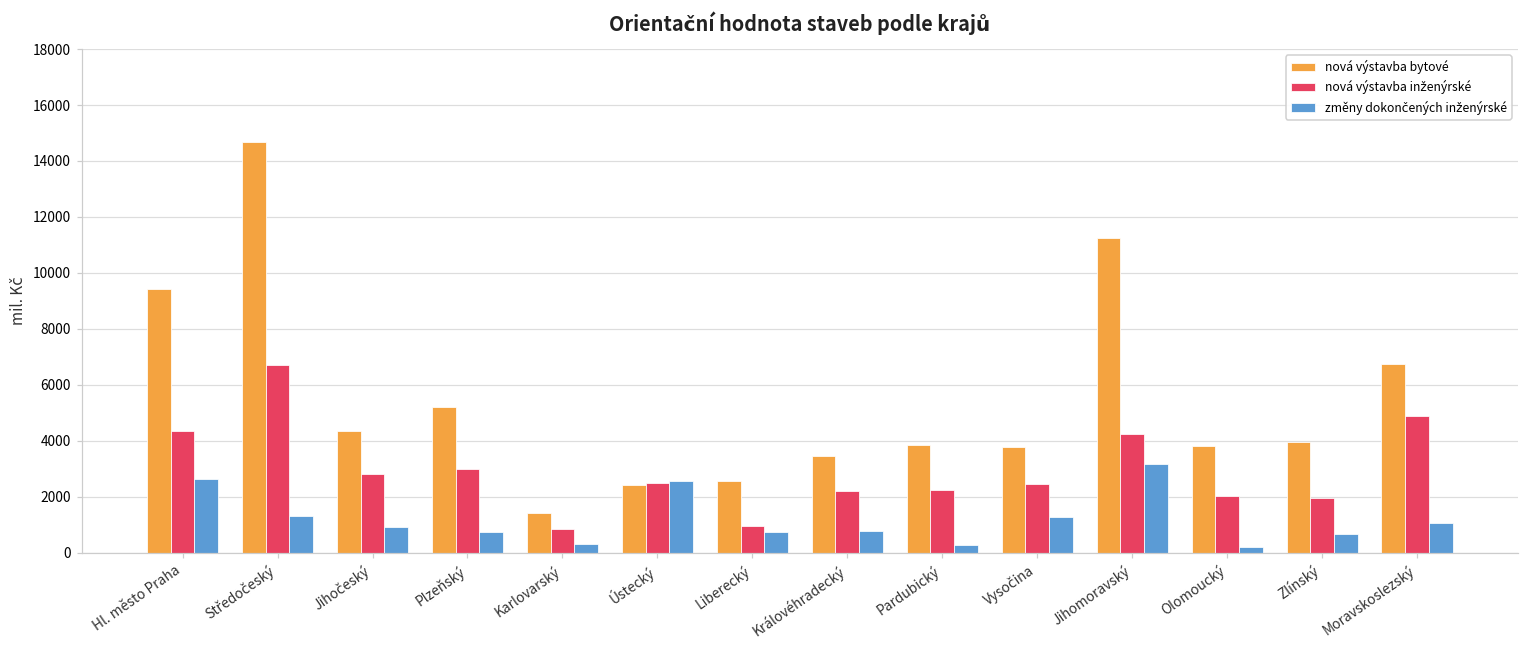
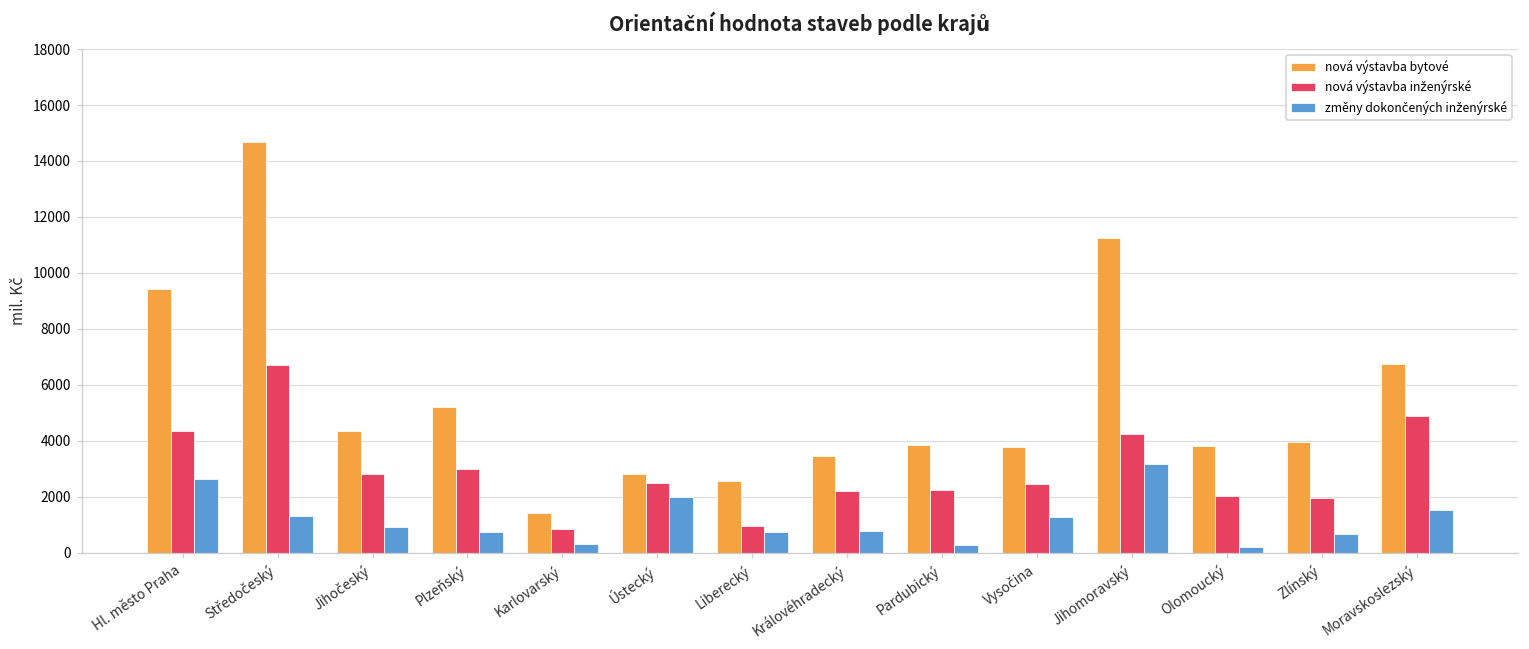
nová výstavba bytové, Ústecký: 2400 -> 2800
změny dokončených inženýrské, Ústecký: 2600 -> 2000
změny dokončených inženýrské, Moravskoslezský: 1000 -> 1500
